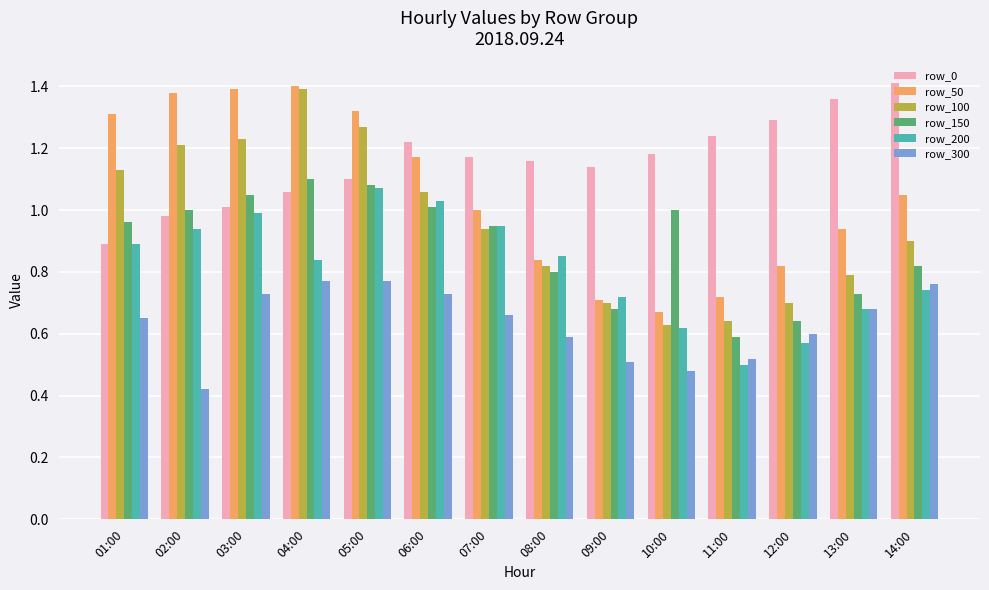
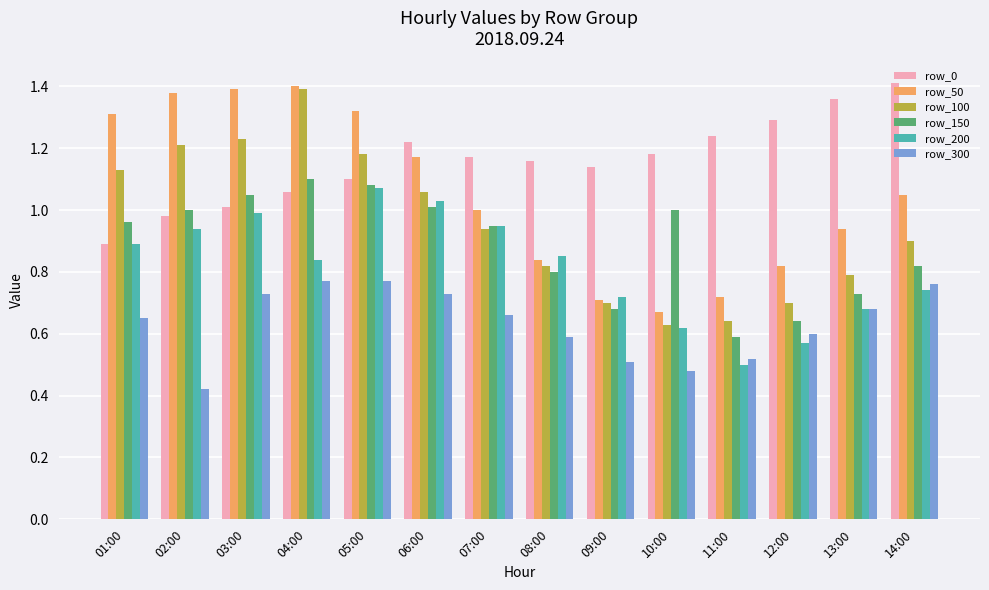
row_100, 05:00: 1.27 -> 1.18
